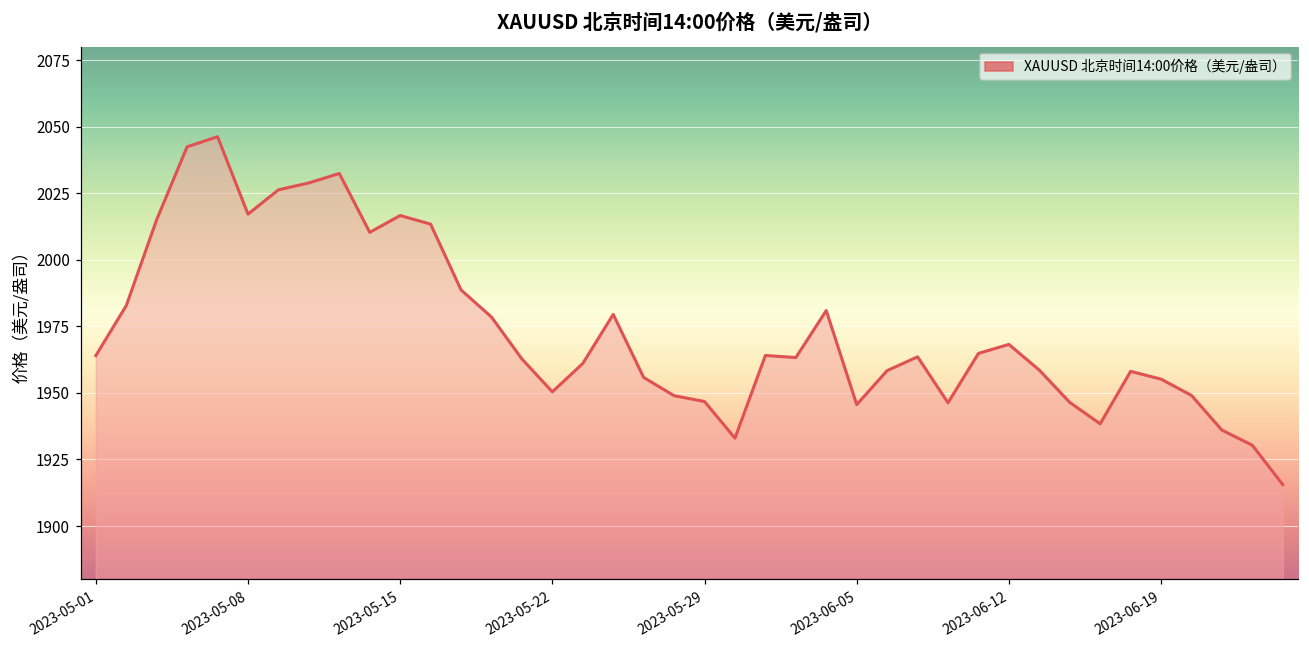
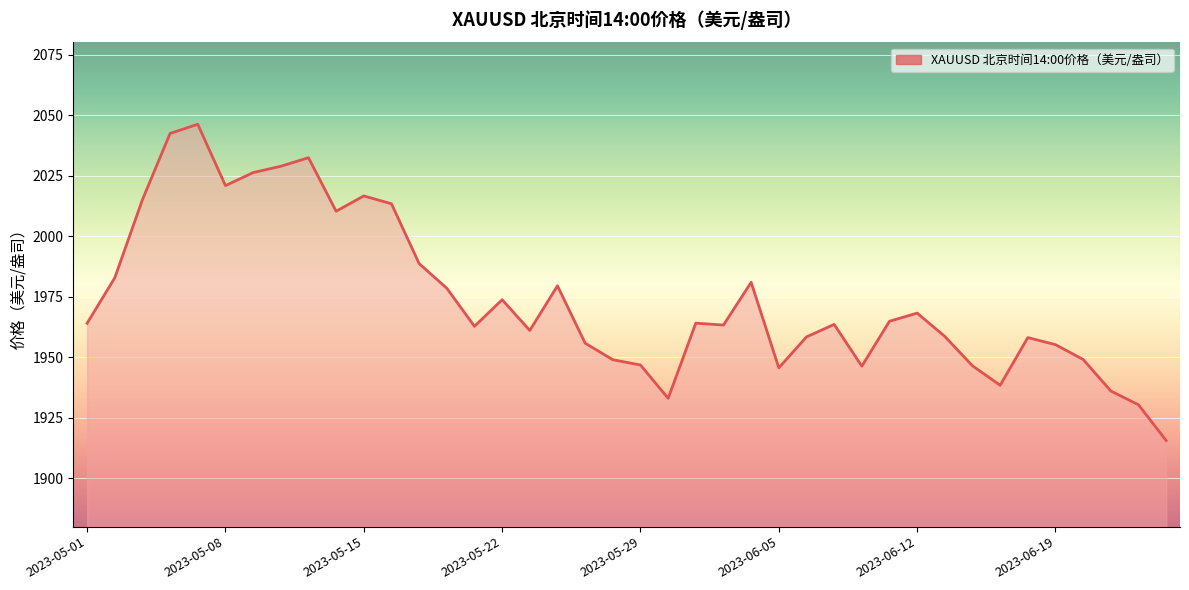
2023-05-08: 2017 -> 2021
2023-05-22: 1950 -> 1974
